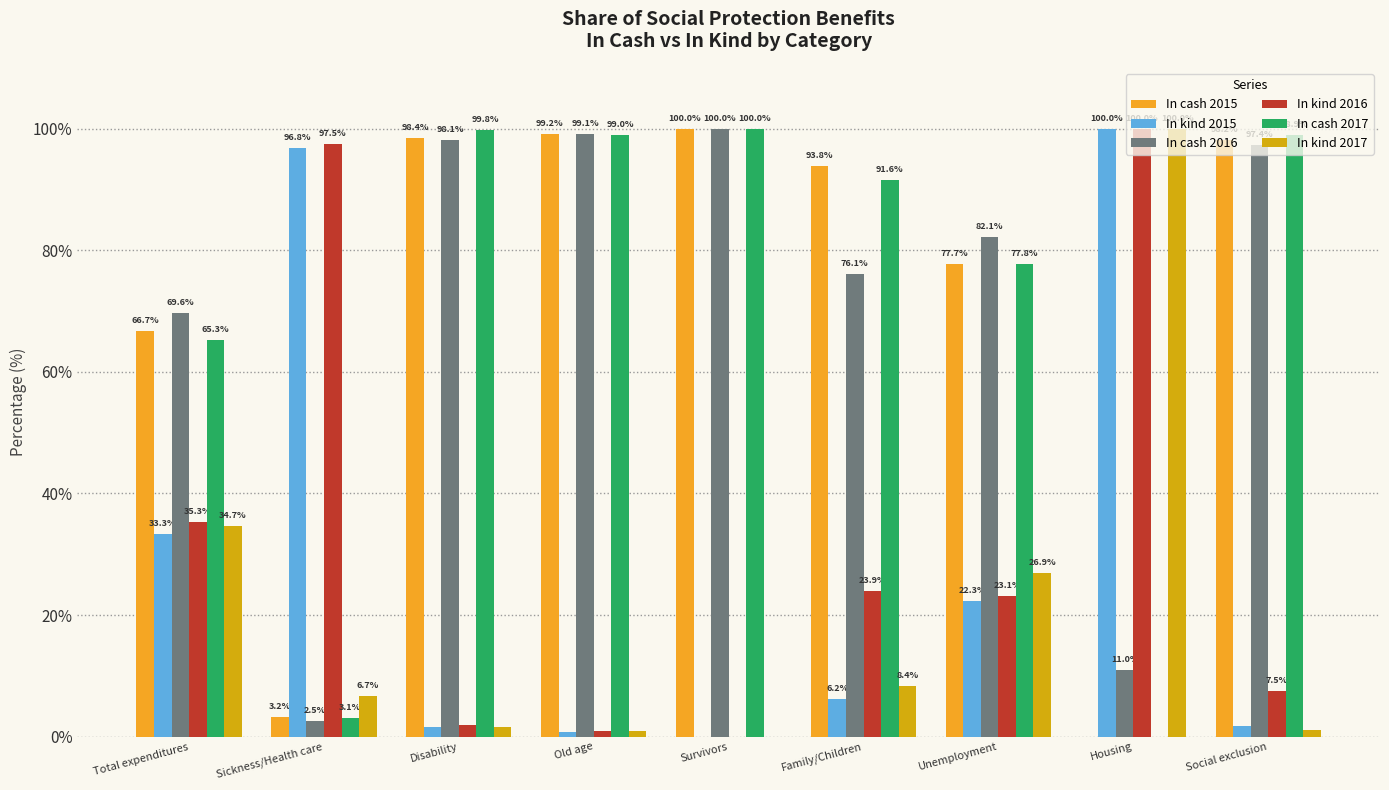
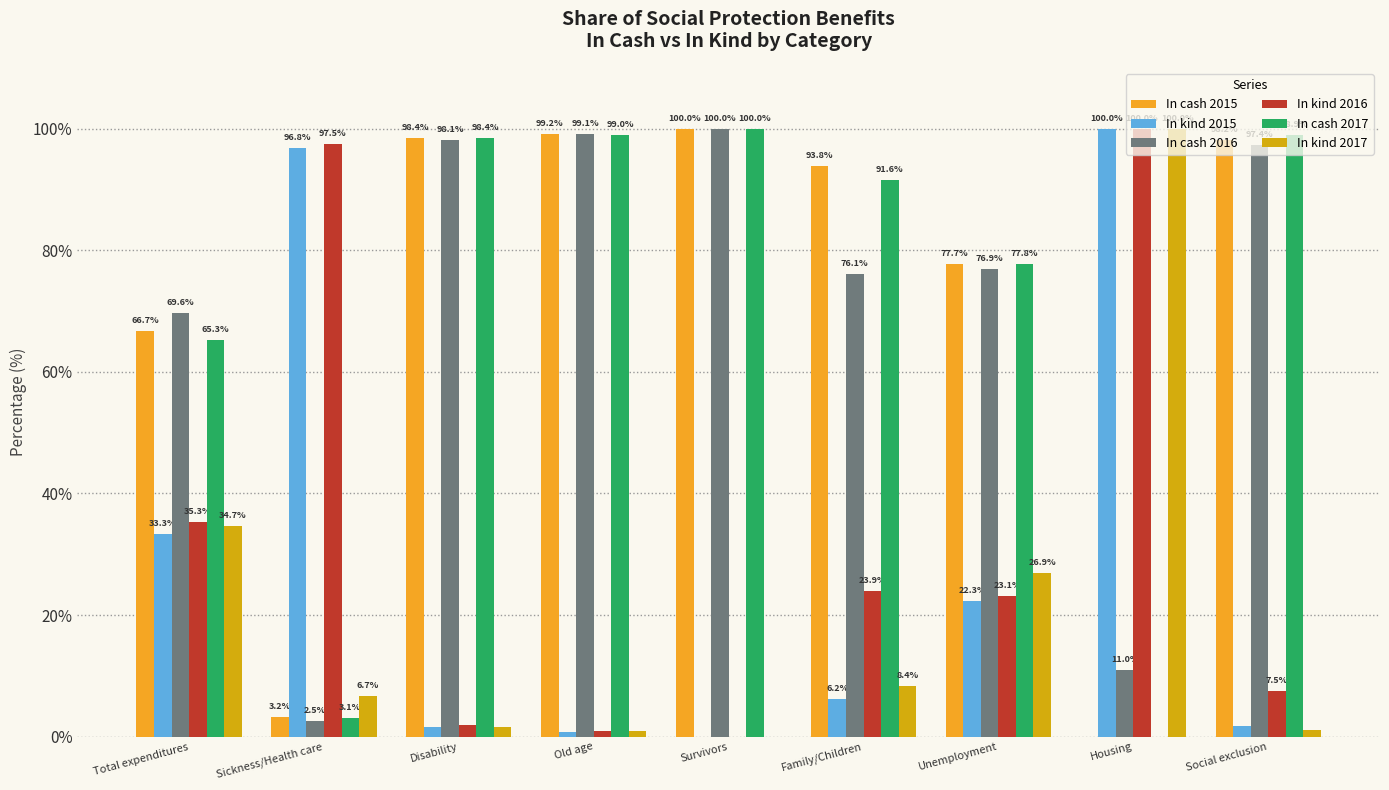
In cash 2017, Disability: 99.8% -> 98.4%
In cash 2016, Unemployment: 82.1% -> 76.9%
